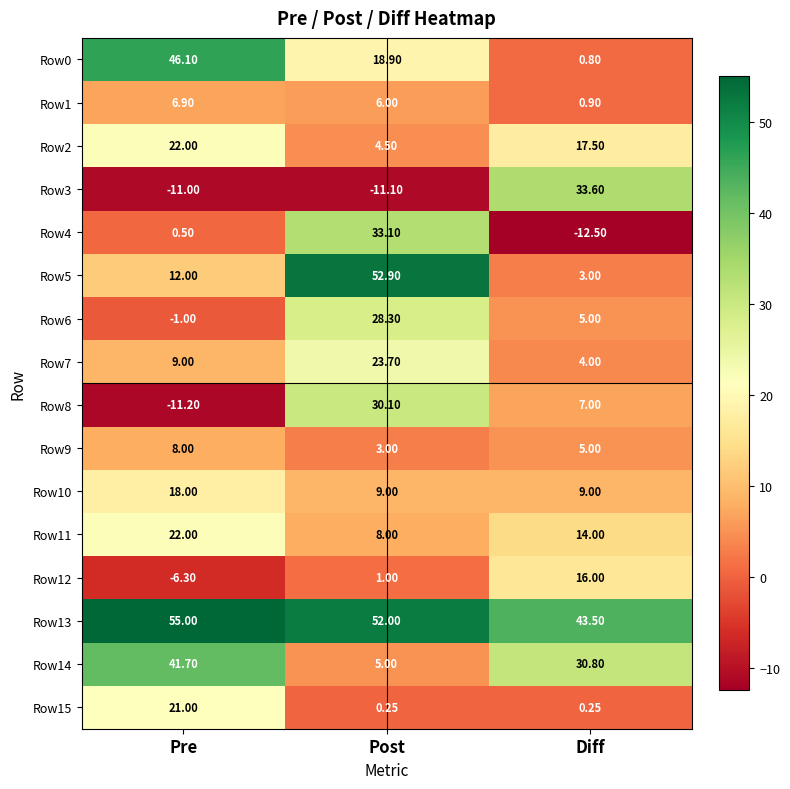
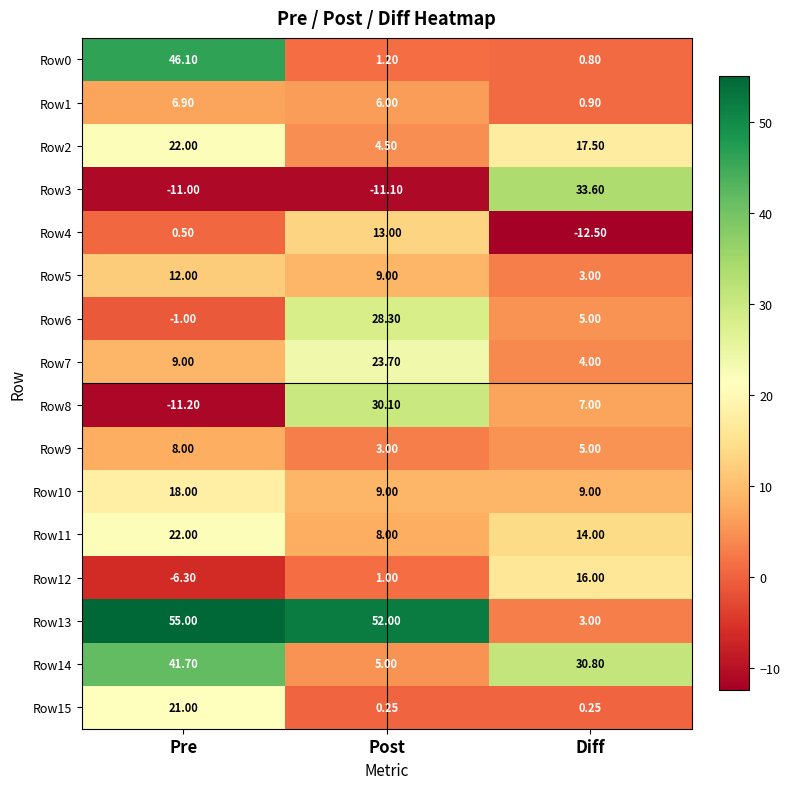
Row0, Post: 18.90 -> 1.20
Row4, Post: 33.10 -> 13.00
Row5, Post: 52.90 -> 9.00
Row13, Diff: 43.50 -> 3.00
